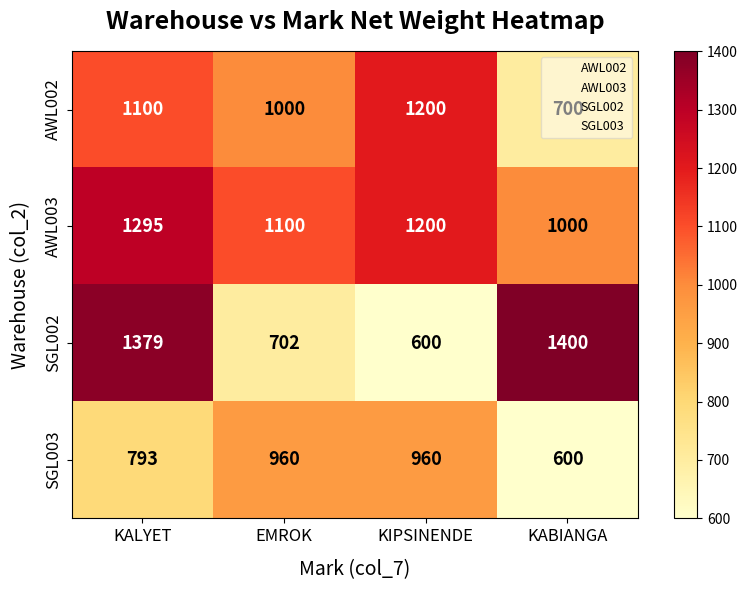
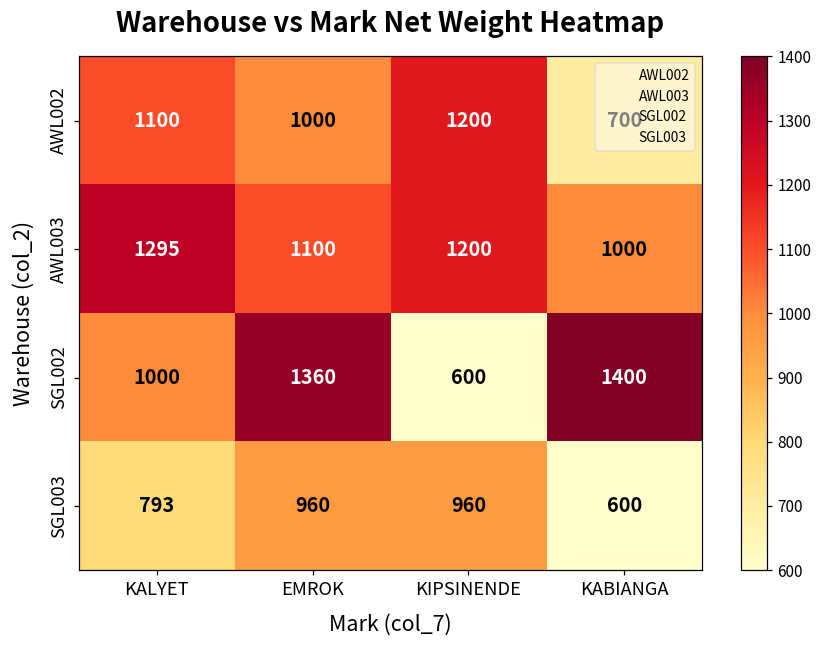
SGL002, KALYET: 1379 -> 1000
SGL002, EMROK: 702 -> 1360
